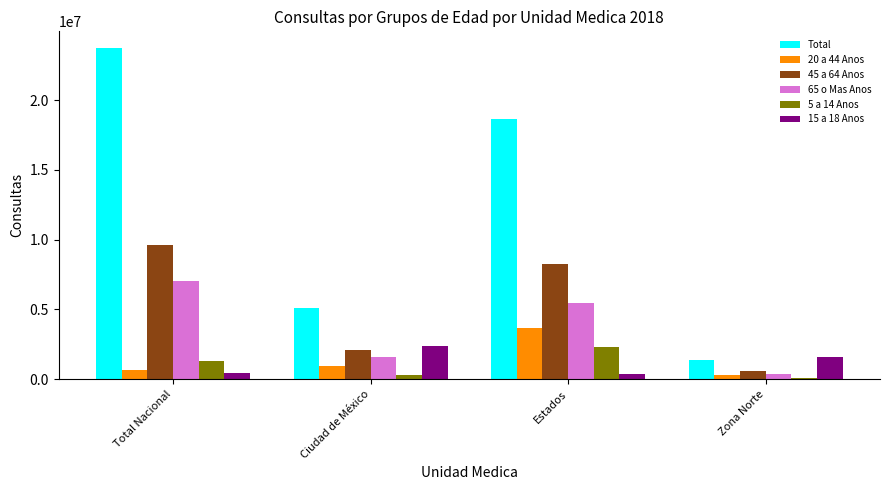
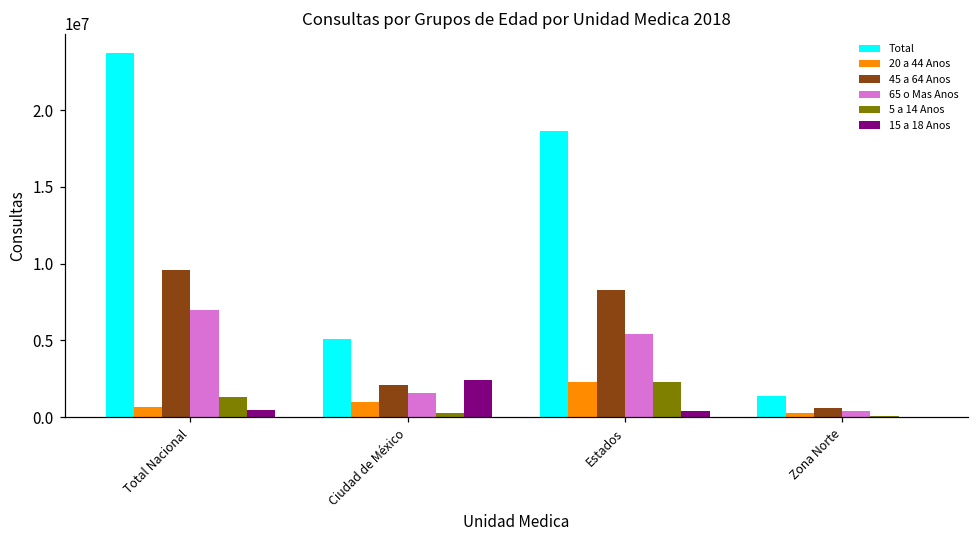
20 a 44 Anos, Estados: 3700000 -> 2300000
15 a 18 Anos, Zona Norte: 1600000 -> 0
